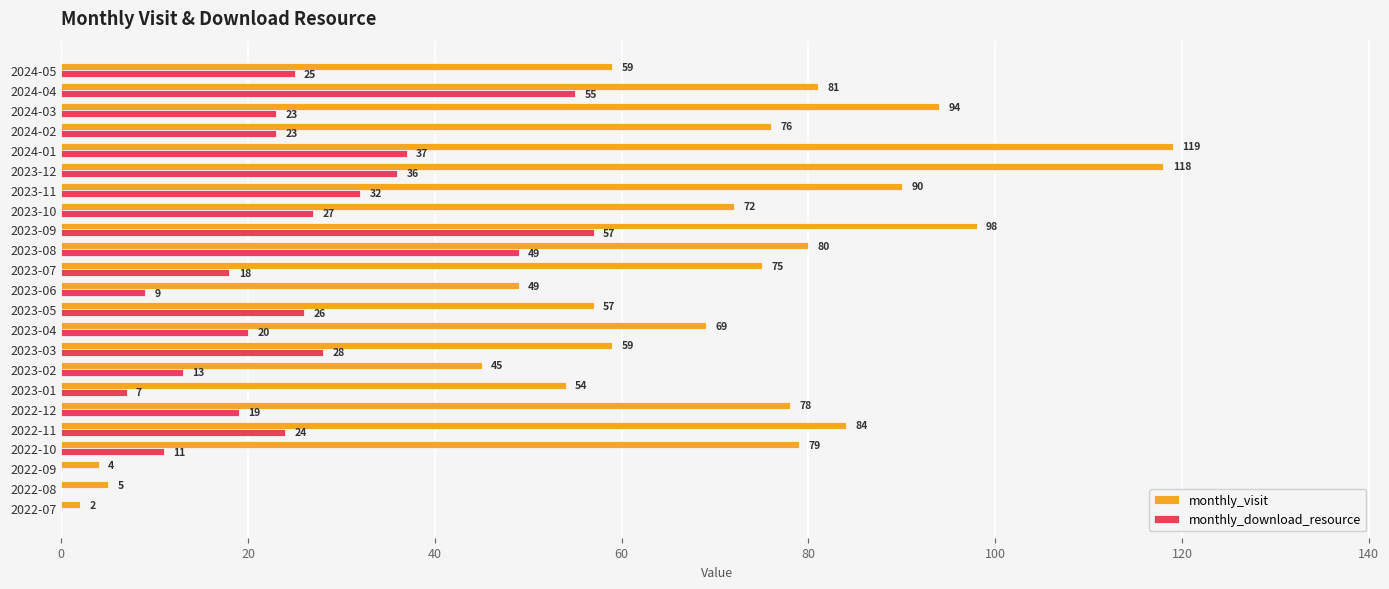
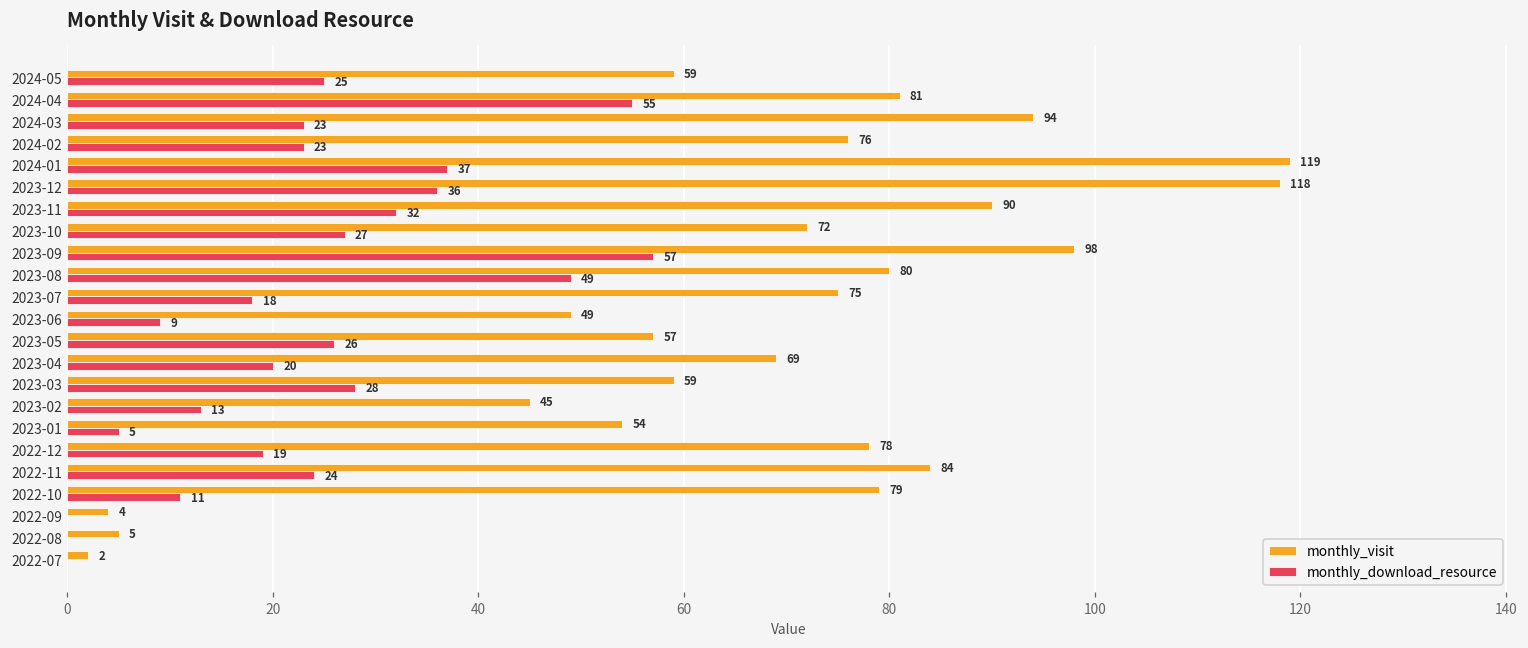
monthly_download_resource, 2023-01: 7 -> 5
